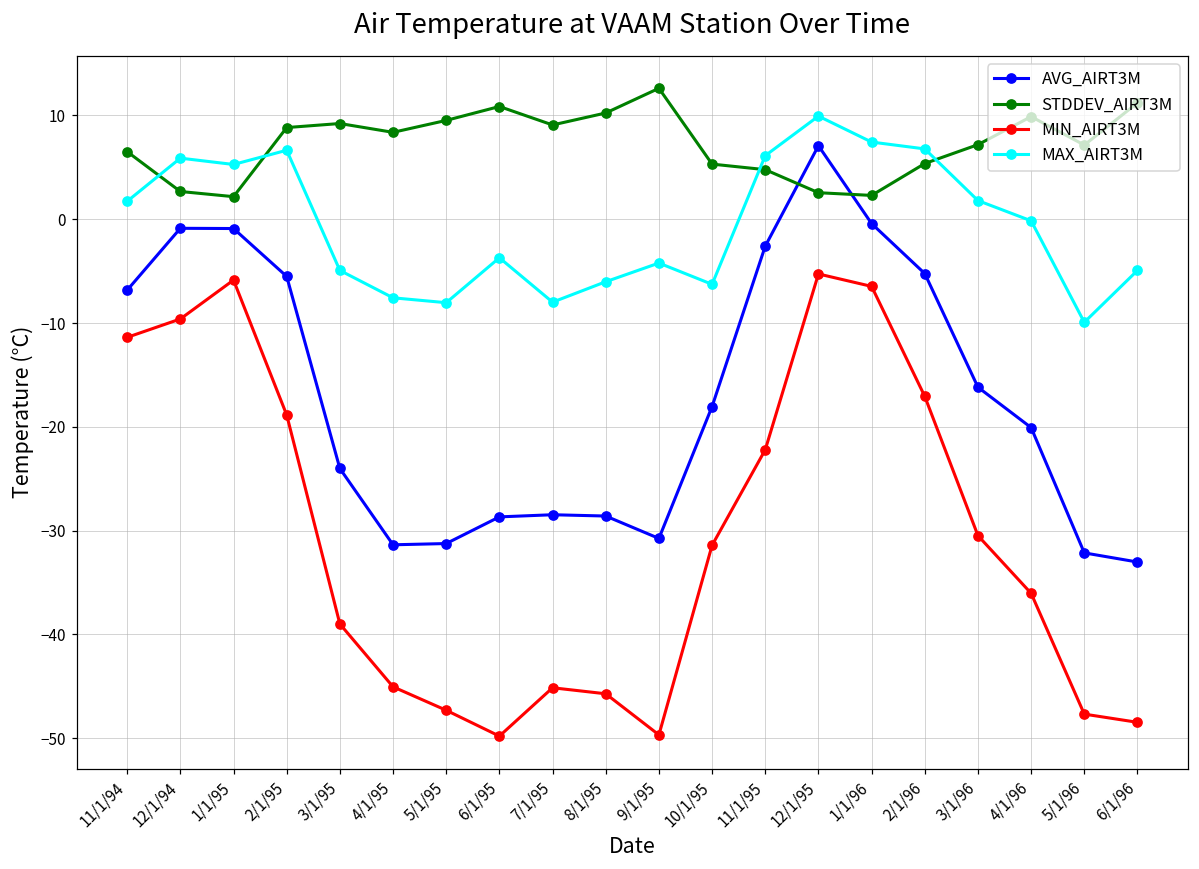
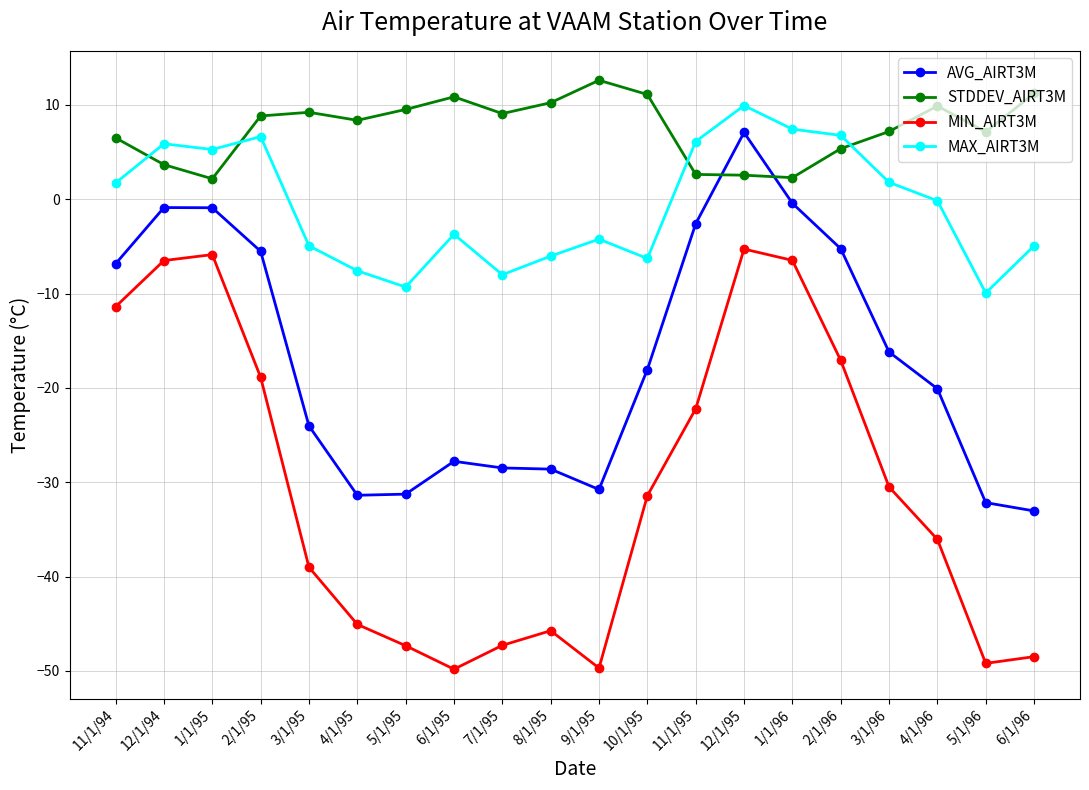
STDDEV_AIRT3M, 12/1/94: 3 -> 4
MIN_AIRT3M, 12/1/94: -10 -> -6
MAX_AIRT3M, 5/1/95: -8 -> -9
AVG_AIRT3M, 6/1/95: -29 -> -28
MIN_AIRT3M, 7/1/95: -45 -> -47
STDDEV_AIRT3M, 10/1/95: 5 -> 11
STDDEV_AIRT3M, 11/1/95: 5 -> 3
MIN_AIRT3M, 5/1/96: -48 -> -49
